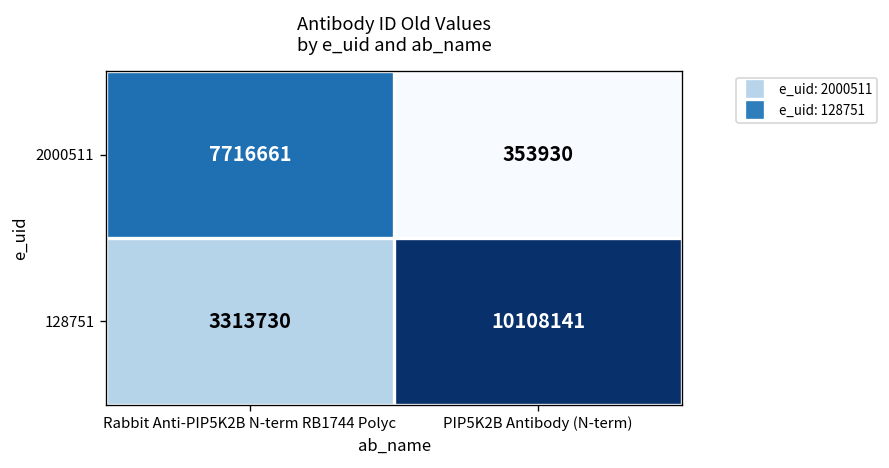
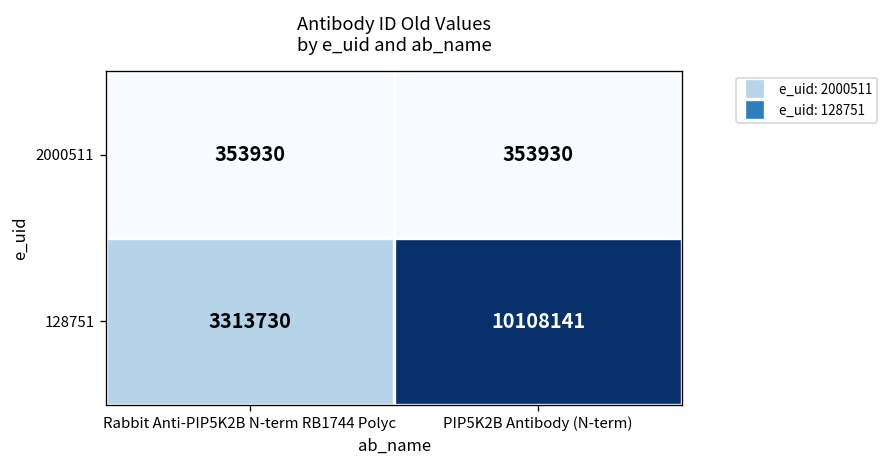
2000511, Rabbit Anti-PIP5K2B N-term RB1744 Polyc: 7716661 -> 353930
